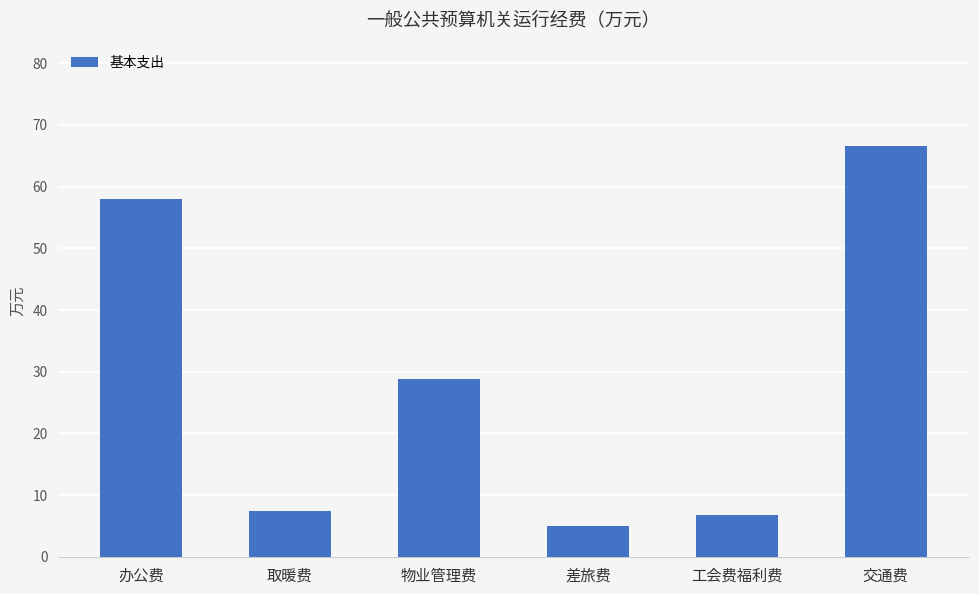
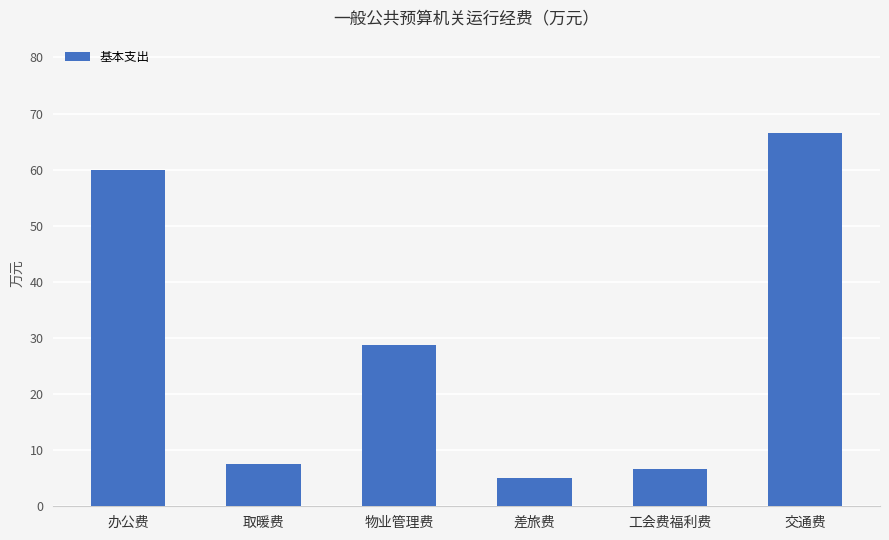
办公费: 58 -> 60
